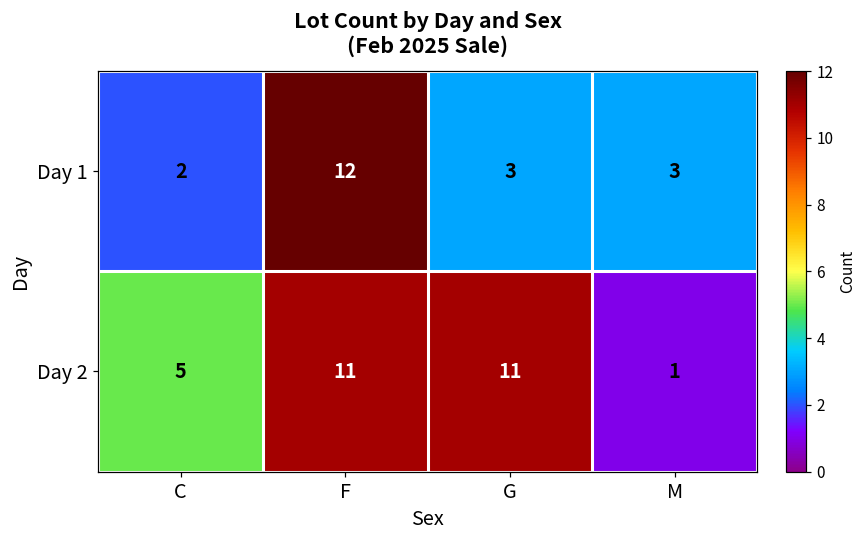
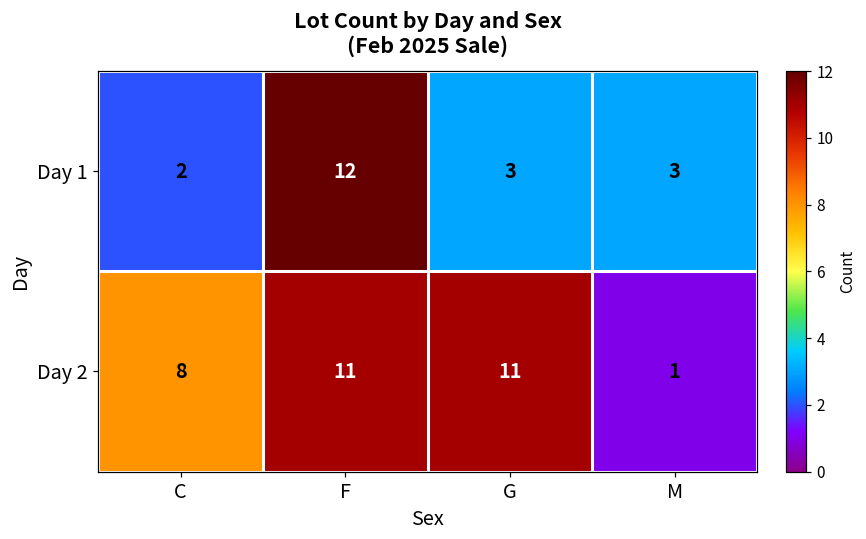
Day 2, C: 5 -> 8
